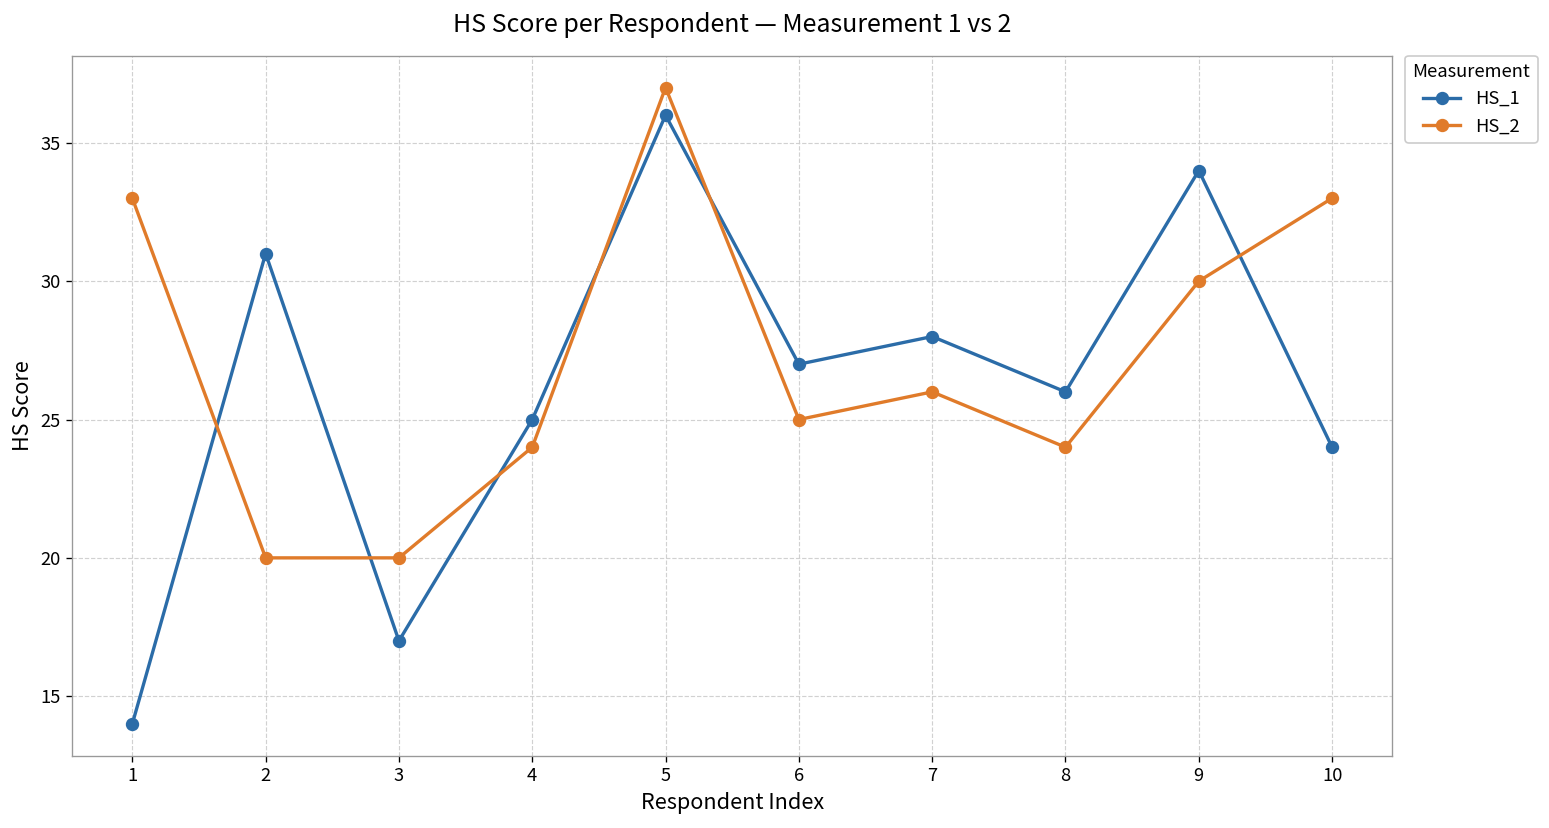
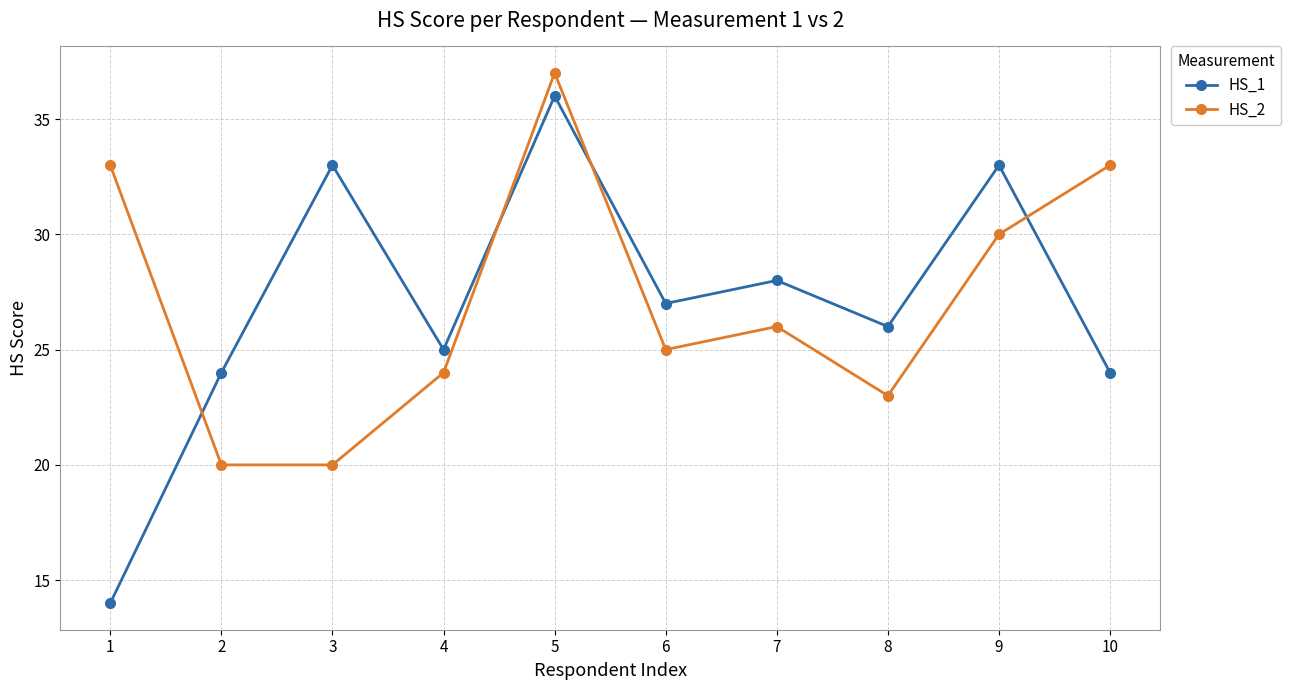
HS_1, 2: 31 -> 24
HS_1, 3: 17 -> 33
HS_2, 8: 24 -> 23
HS_1, 9: 34 -> 33
